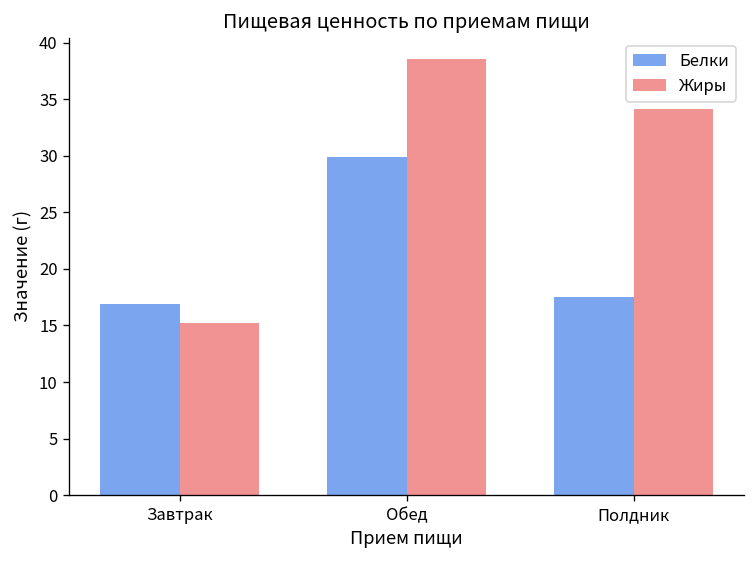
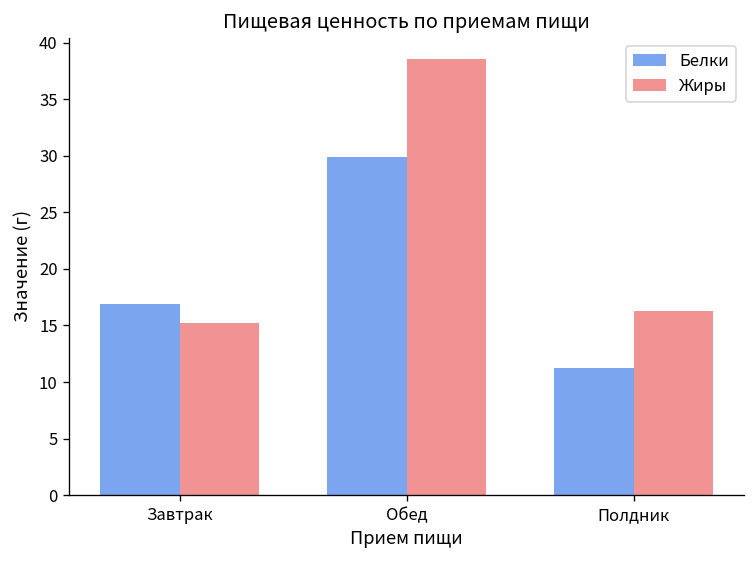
Белки, Полдник: 18 -> 11
Жиры, Полдник: 34 -> 16
